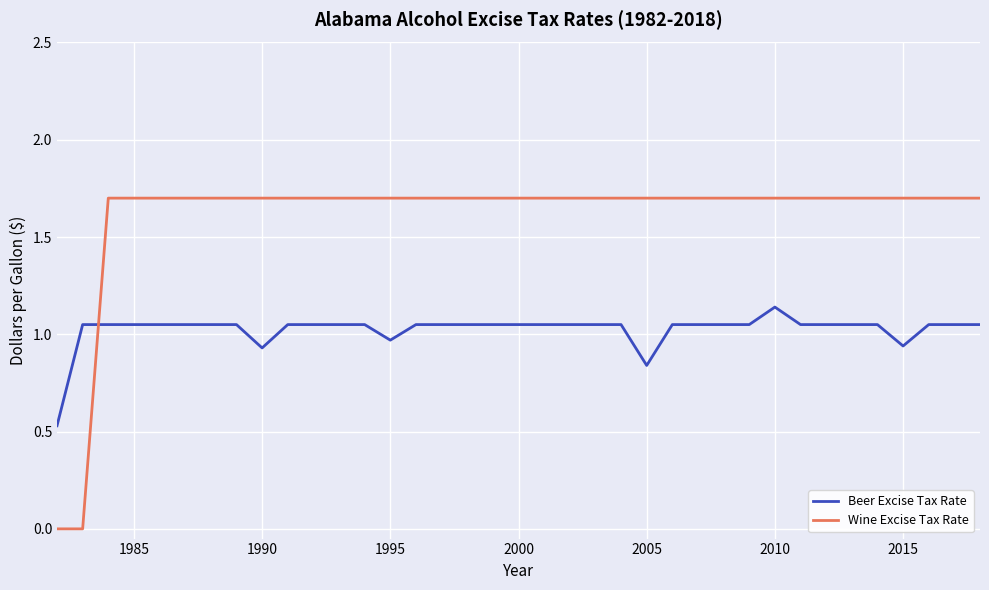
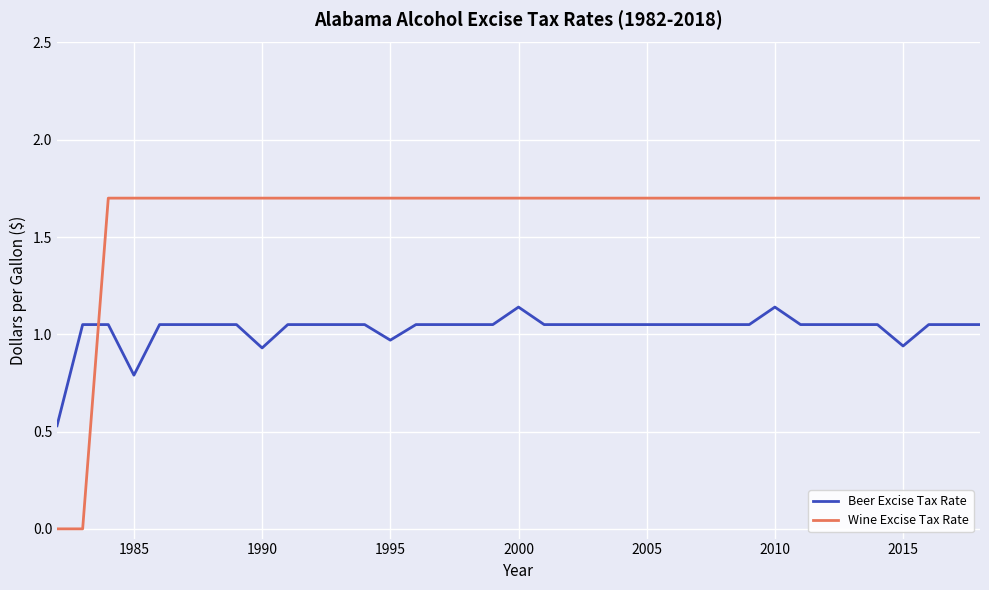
Beer Excise Tax Rate, 1985: 1.05 -> 0.79
Beer Excise Tax Rate, 2000: 1.05 -> 1.14
Beer Excise Tax Rate, 2005: 0.84 -> 1.05
